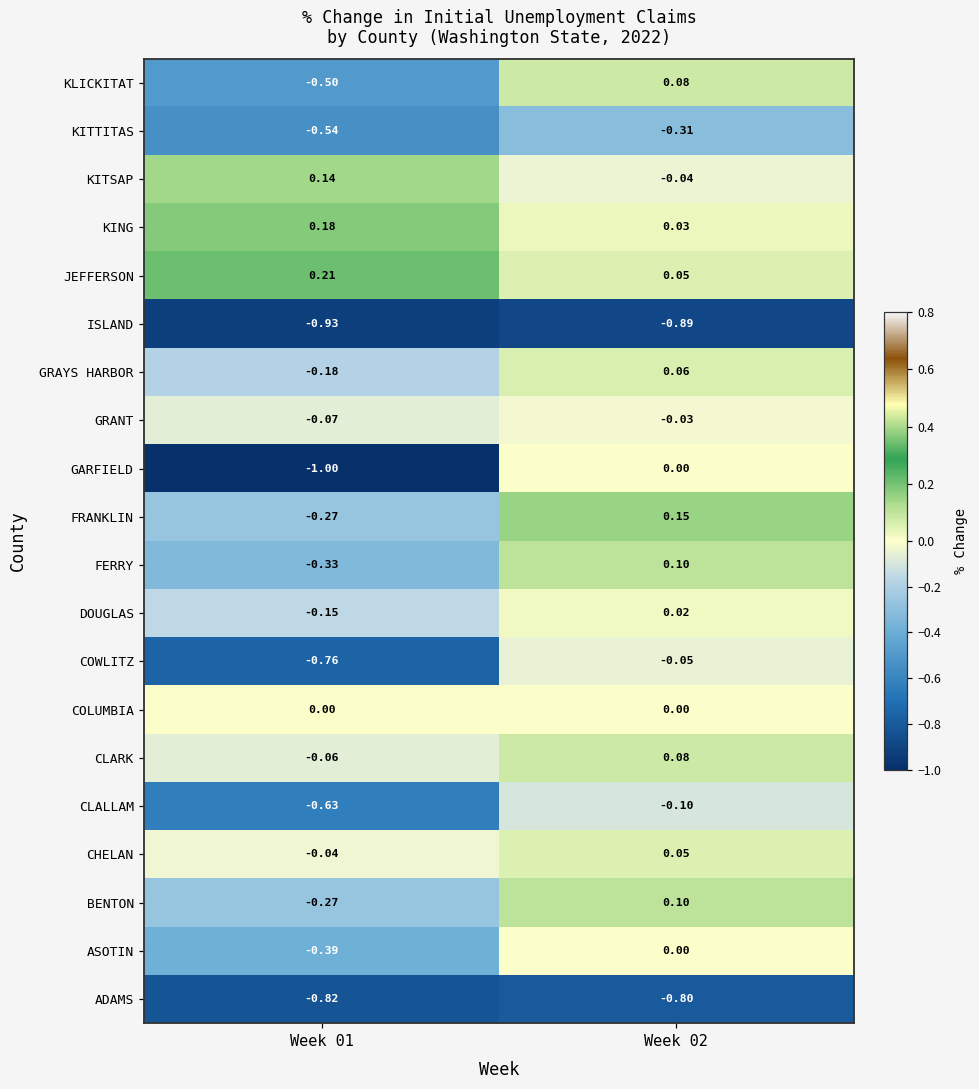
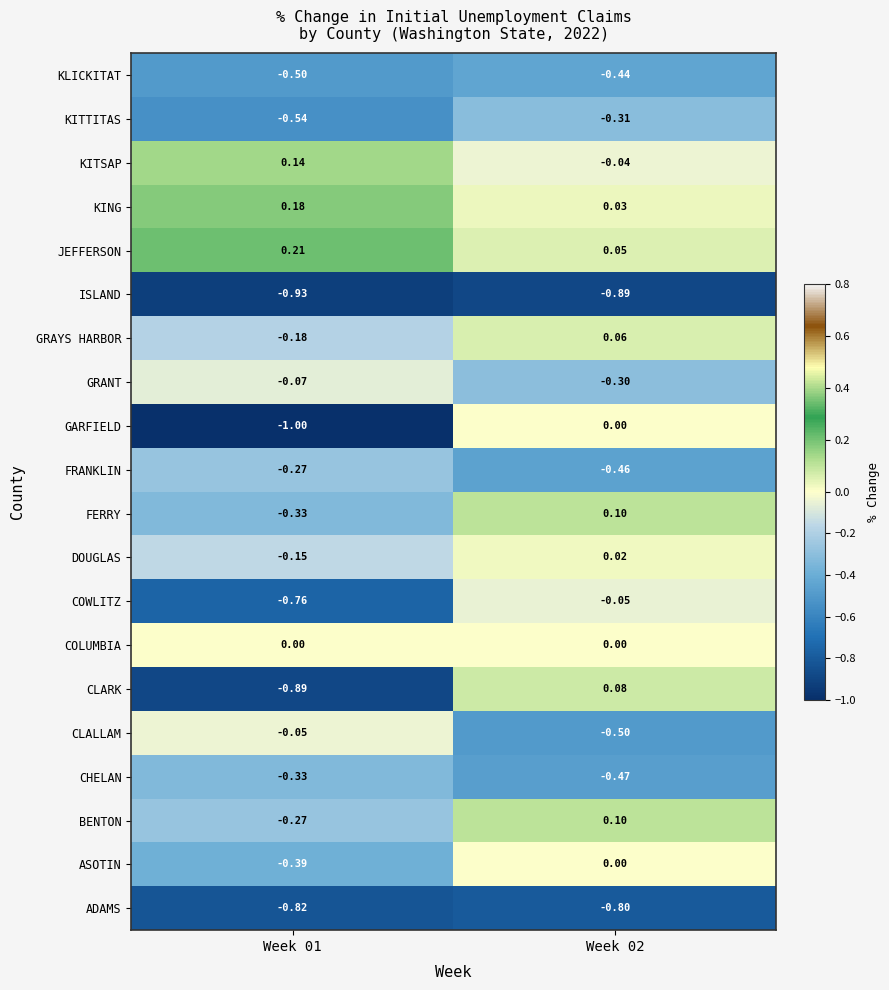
KLICKITAT, Week 02: 0.08 -> -0.44
GRANT, Week 02: -0.03 -> -0.30
FRANKLIN, Week 02: 0.15 -> -0.46
CLARK, Week 01: -0.06 -> -0.89
CLALLAM, Week 01: -0.63 -> -0.05
CLALLAM, Week 02: -0.10 -> -0.50
CHELAN, Week 01: -0.04 -> -0.33
CHELAN, Week 02: 0.05 -> -0.47
